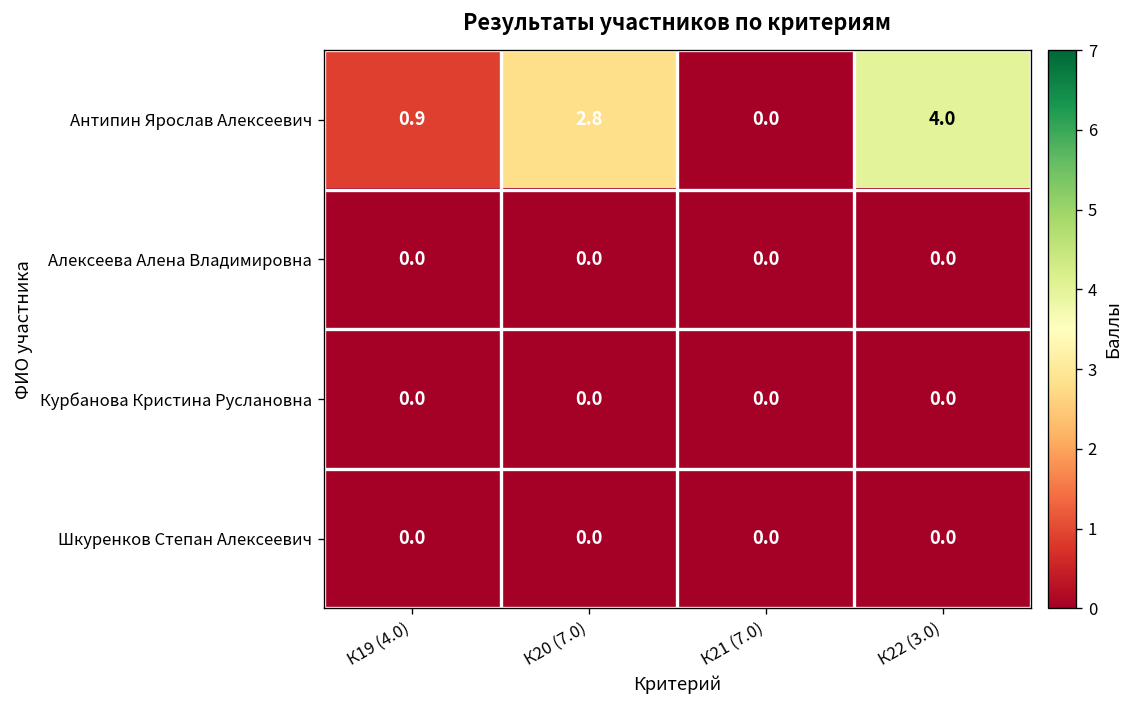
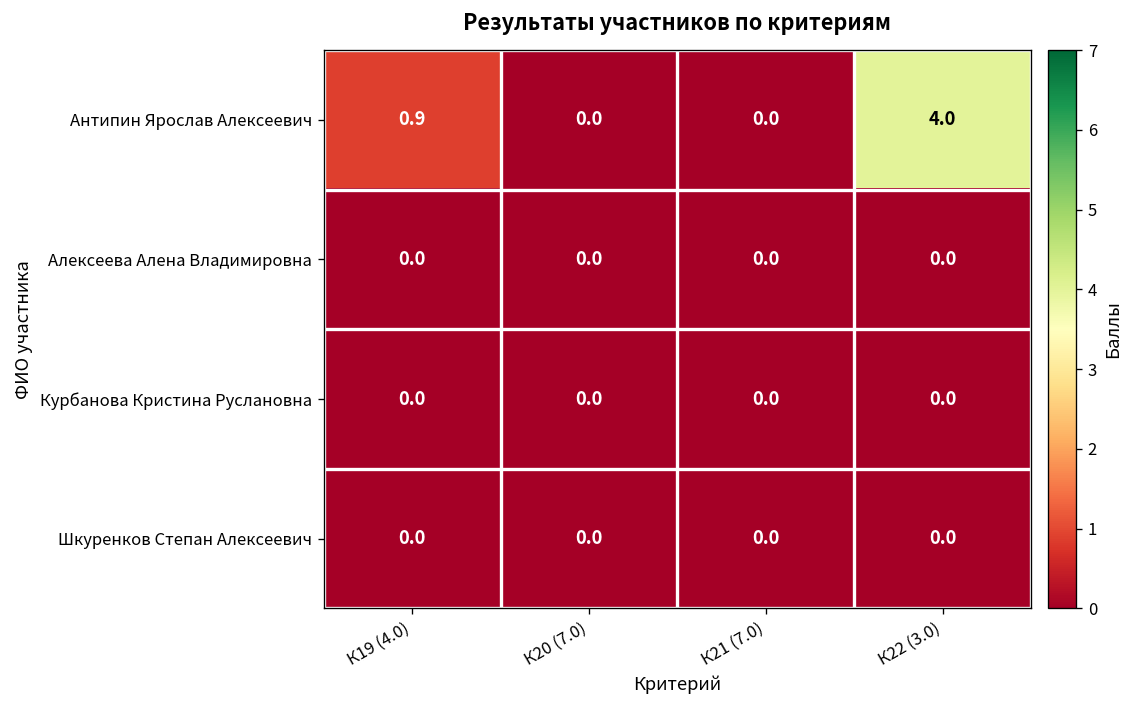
Антипин Ярослав Алексеевич, К20 (7.0): 2.8 -> 0.0
